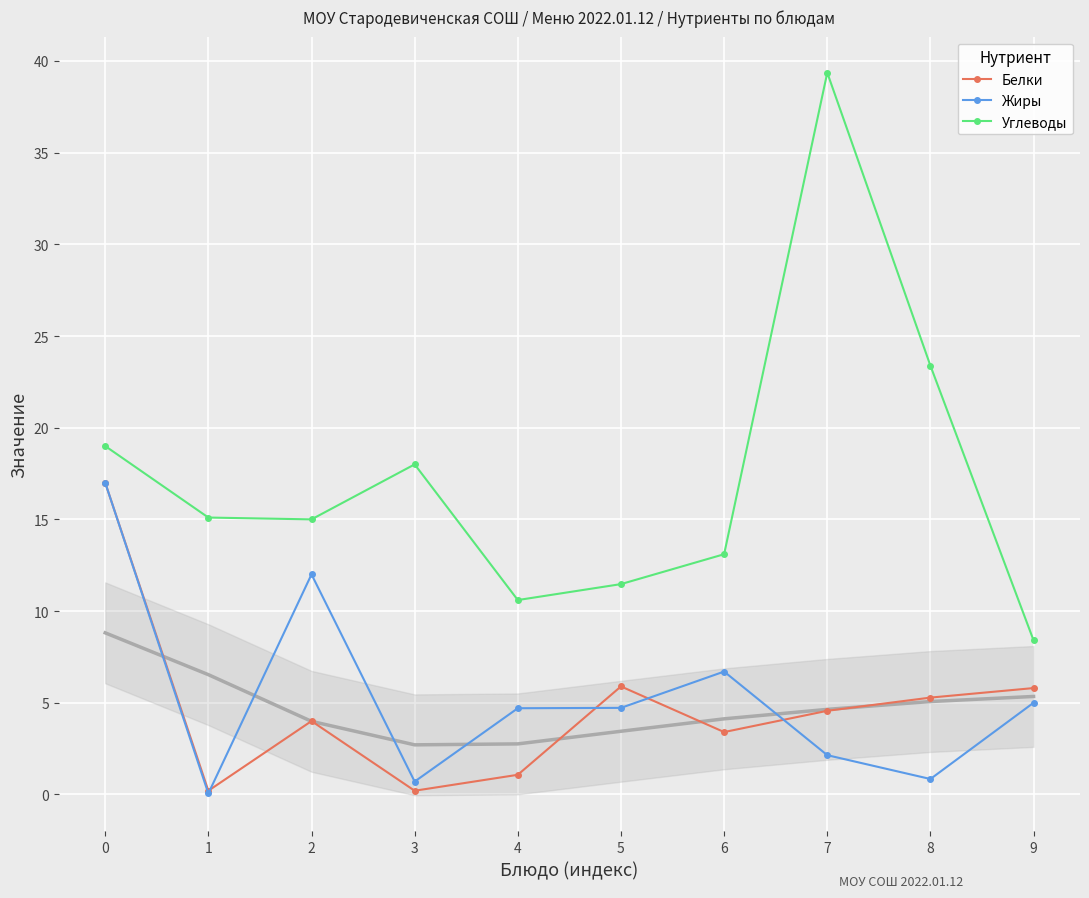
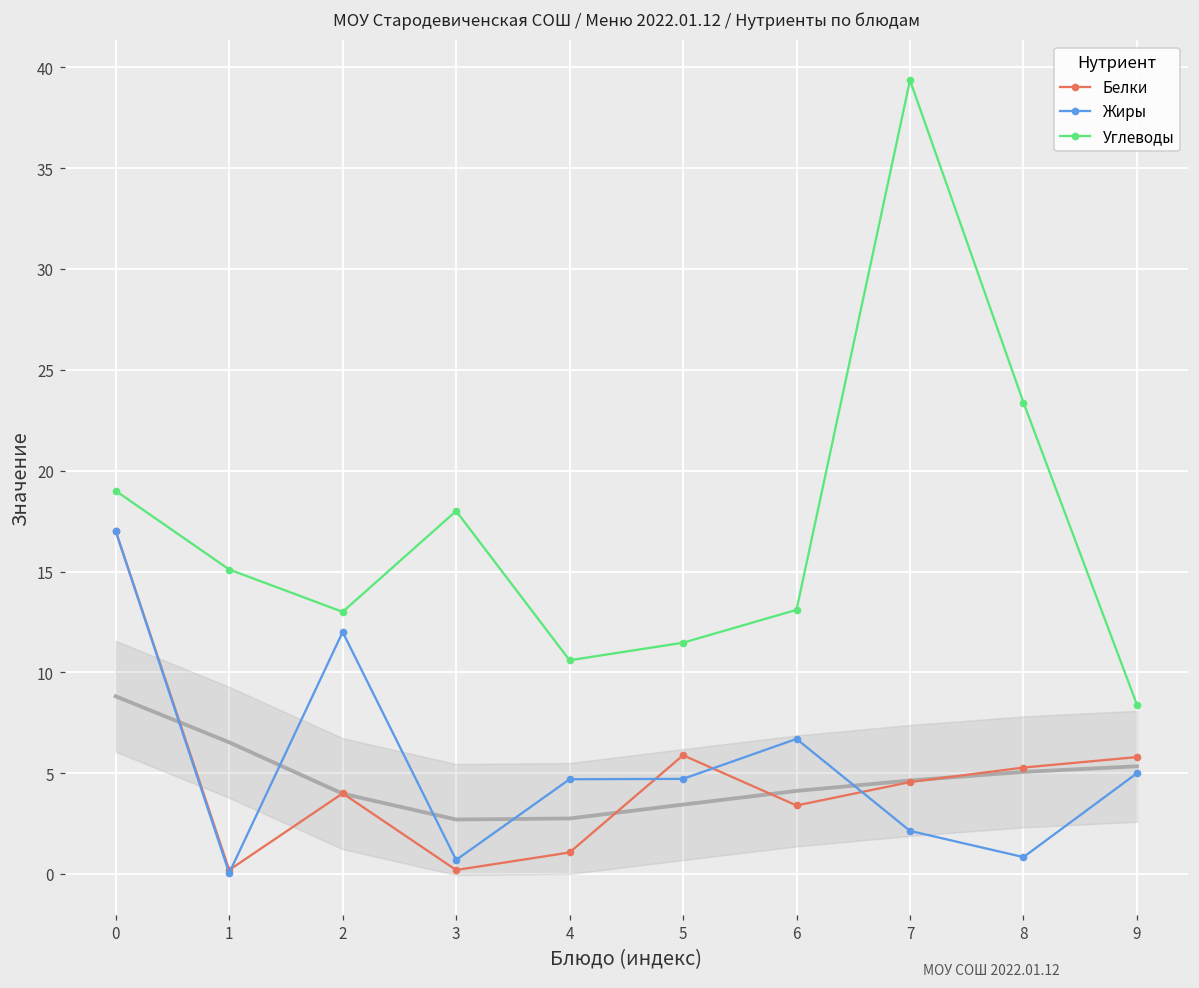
Углеводы, 2: 15 -> 13
